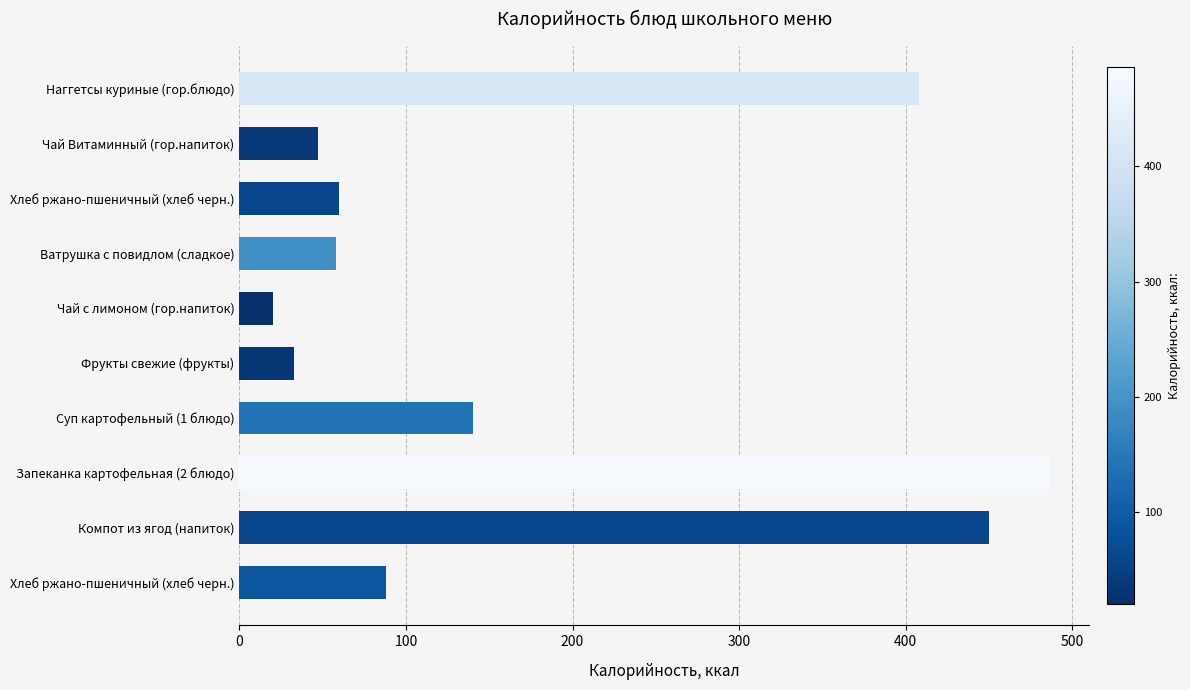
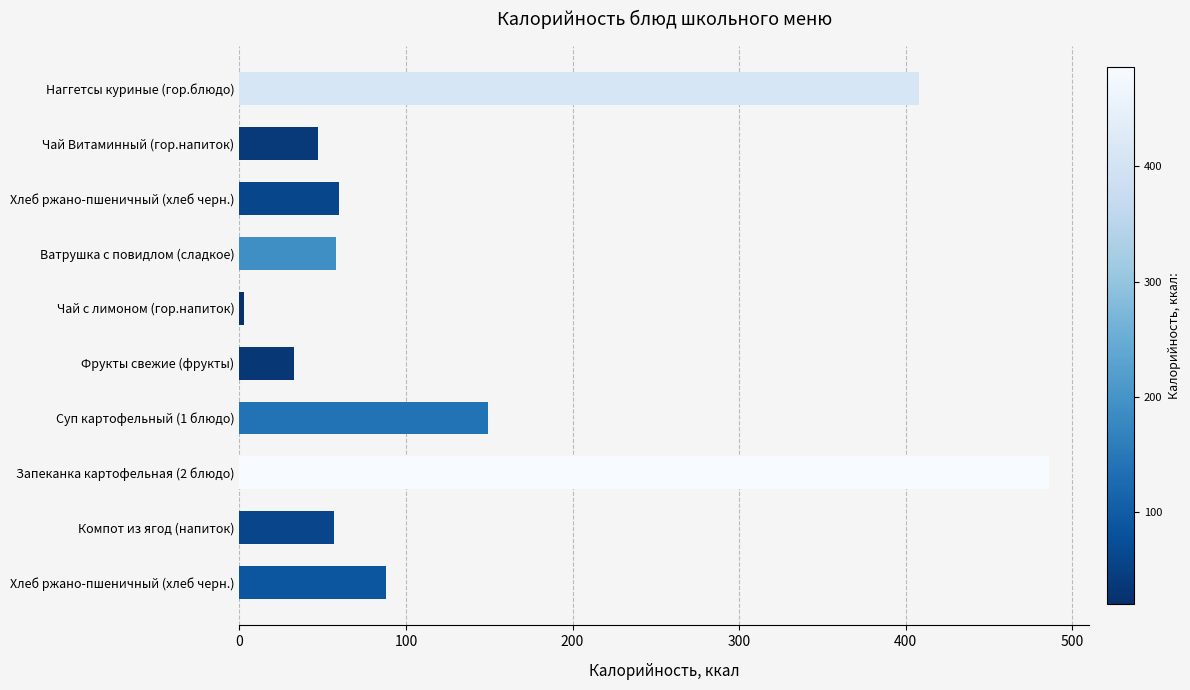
Чай с лимоном (гор.напиток): 20 -> 3
Суп картофельный (1 блюдо): 140 -> 149
Компот из ягод (напиток): 450 -> 57
